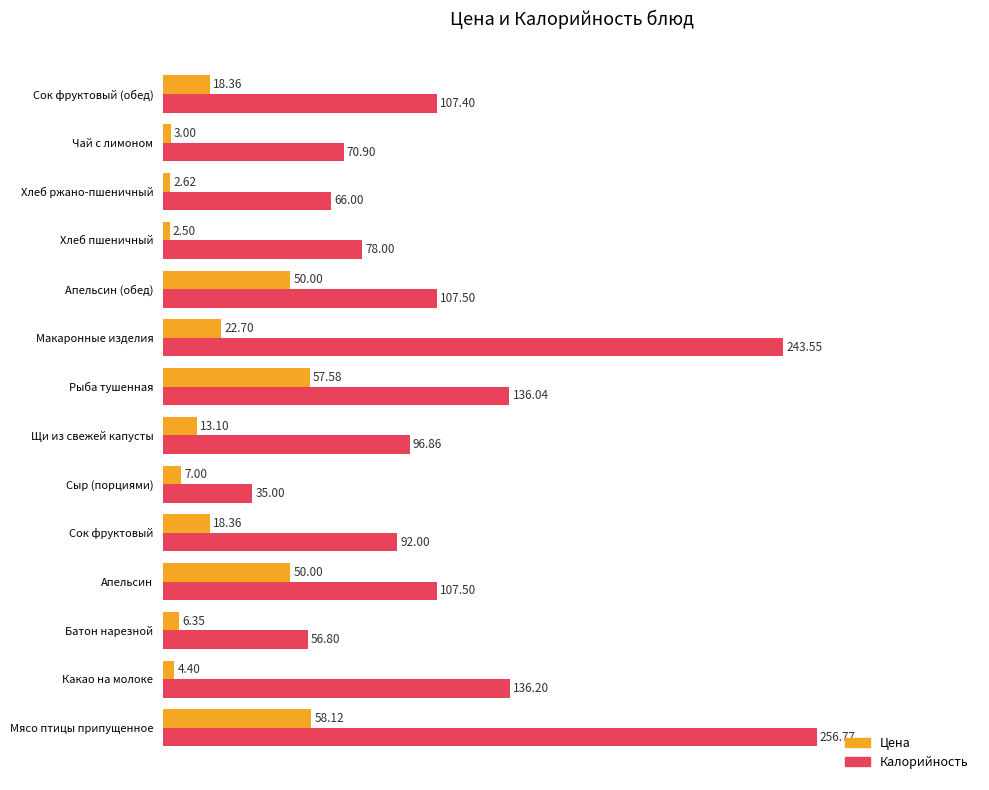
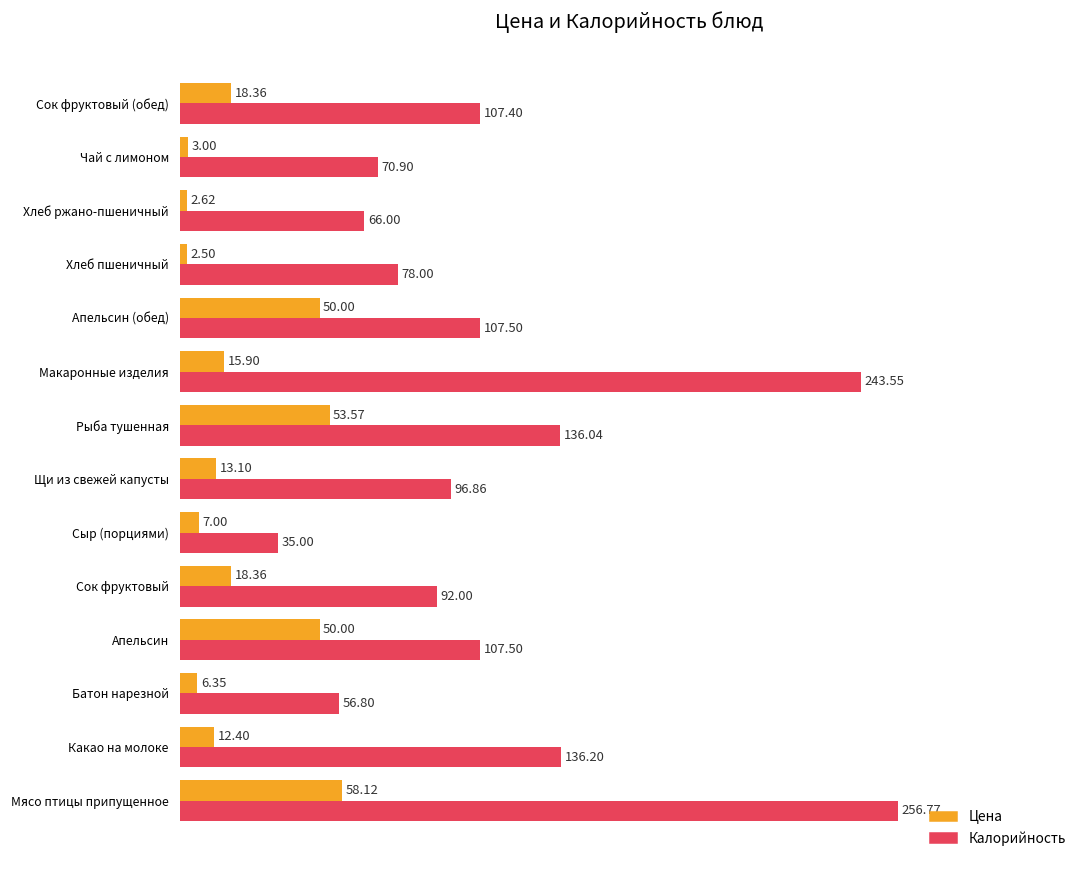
Цена, Макаронные изделия: 22.70 -> 15.90
Цена, Рыба тушенная: 57.58 -> 53.57
Цена, Какао на молоке: 4.40 -> 12.40
